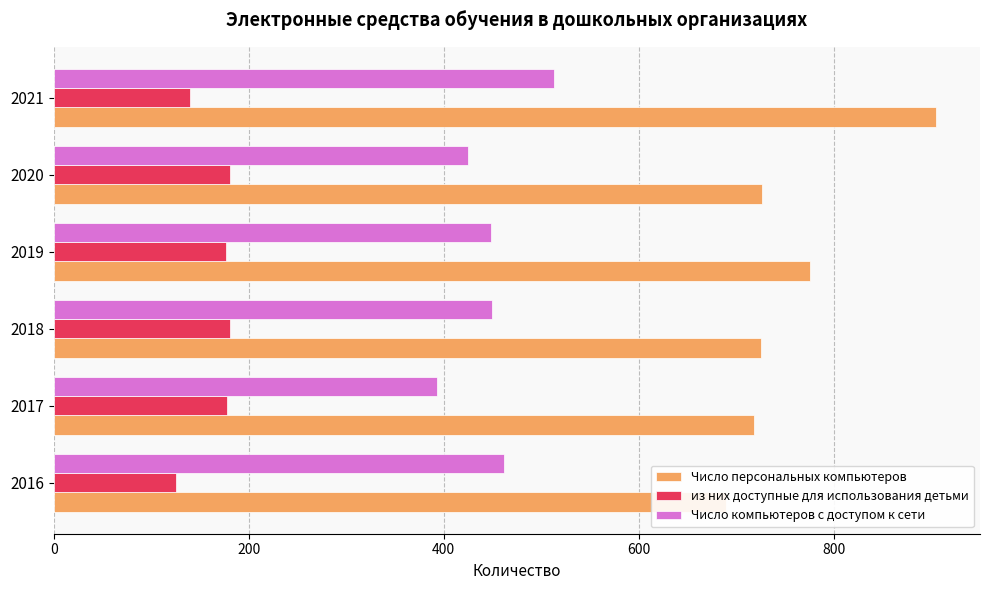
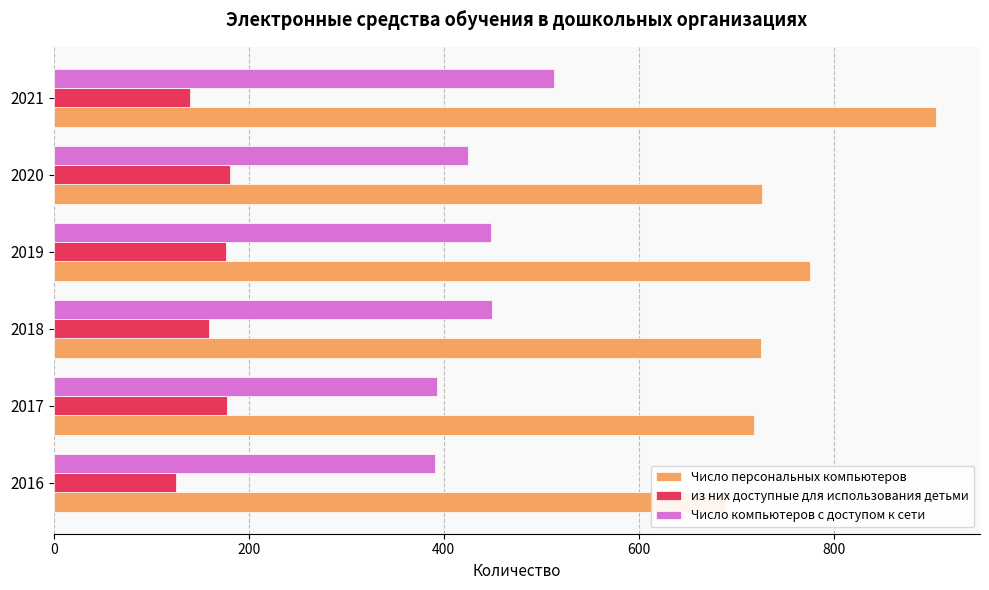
из них доступные для использования детьми, 2018: 180 -> 160
Число компьютеров с доступом к сети, 2016: 460 -> 390
